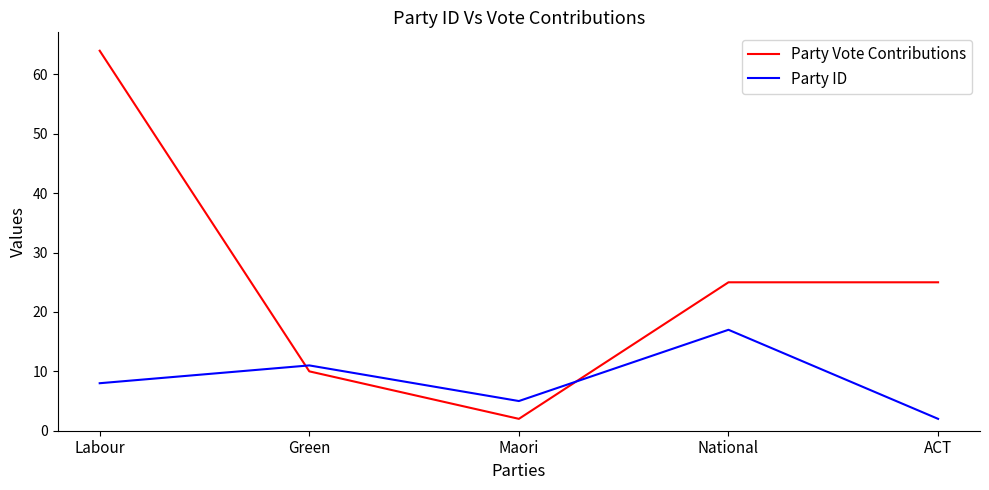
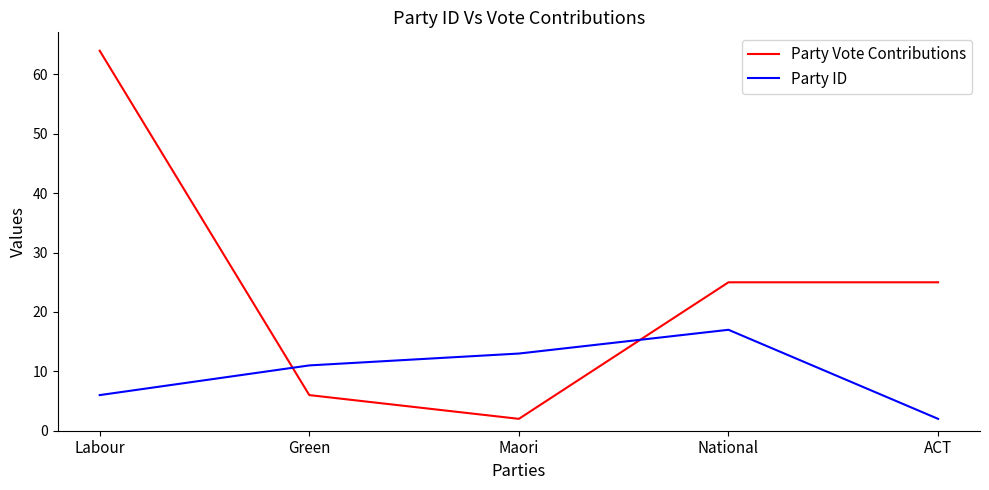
Party ID, Labour: 8 -> 6
Party Vote Contributions, Green: 10 -> 6
Party ID, Maori: 5 -> 13
